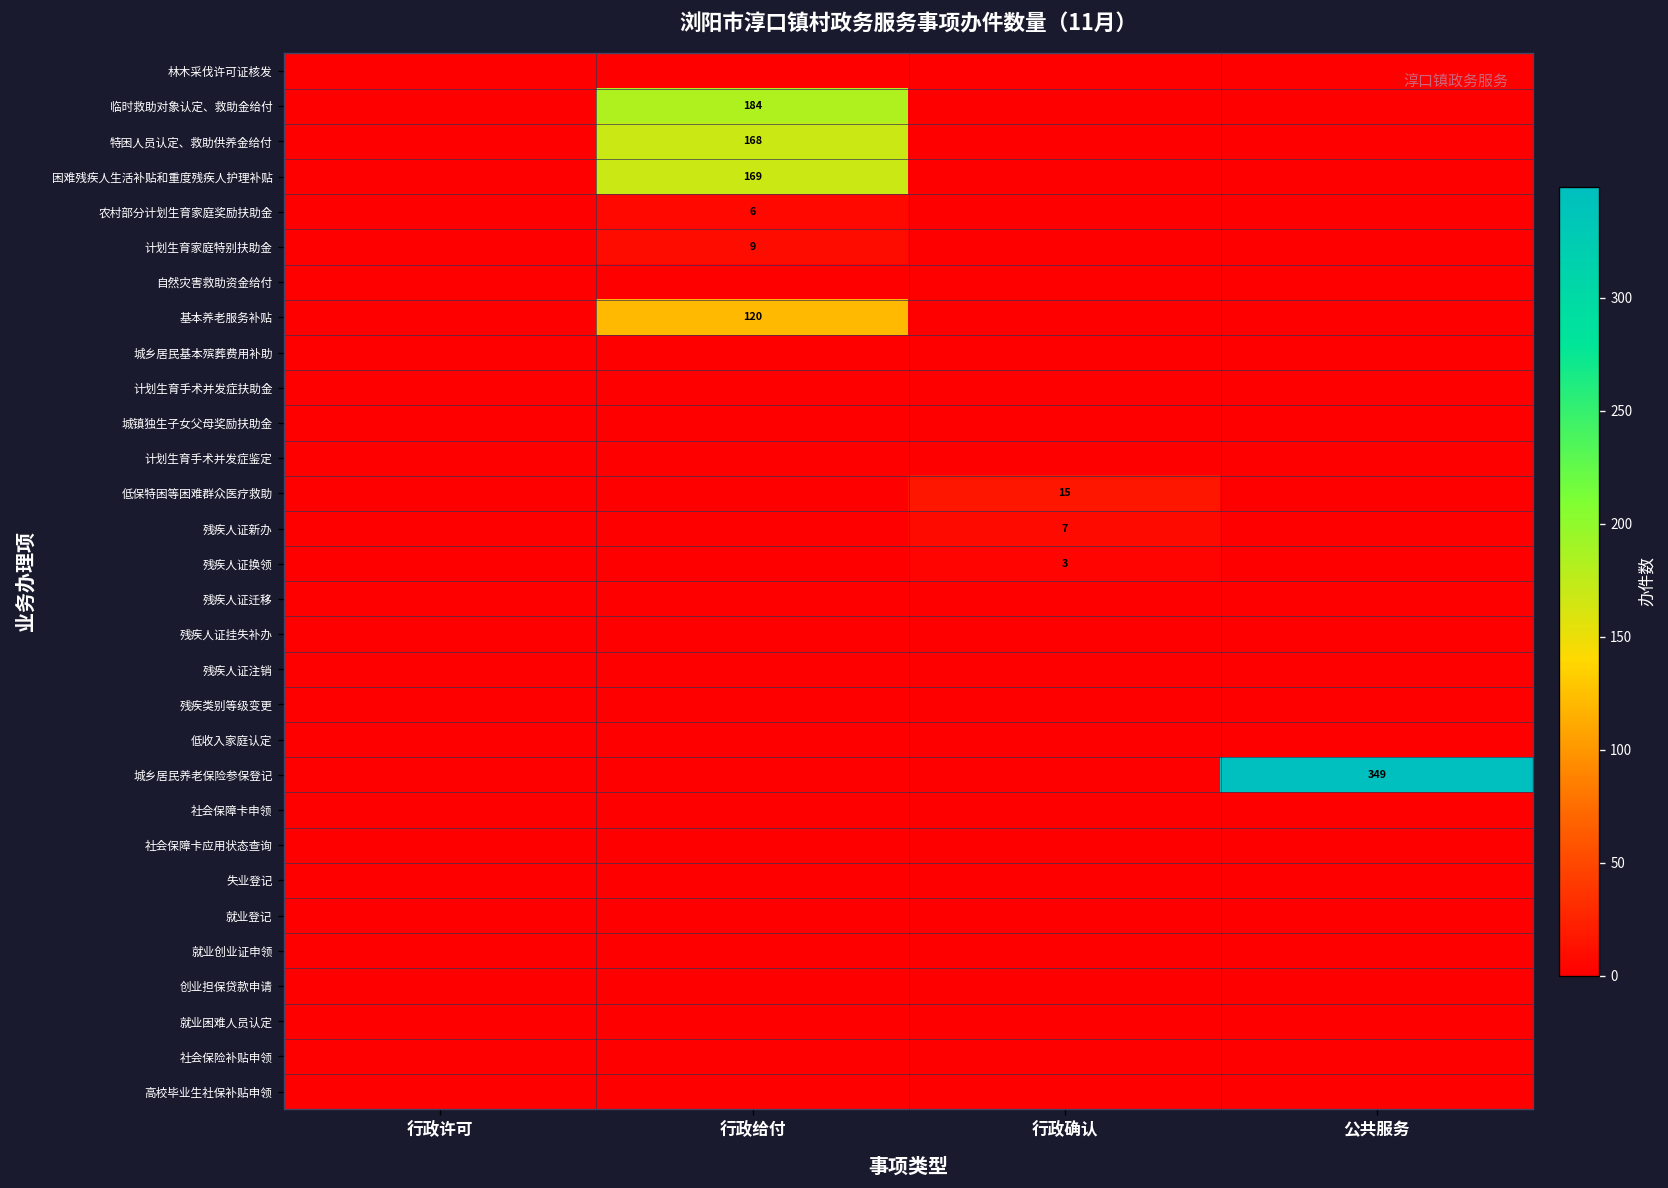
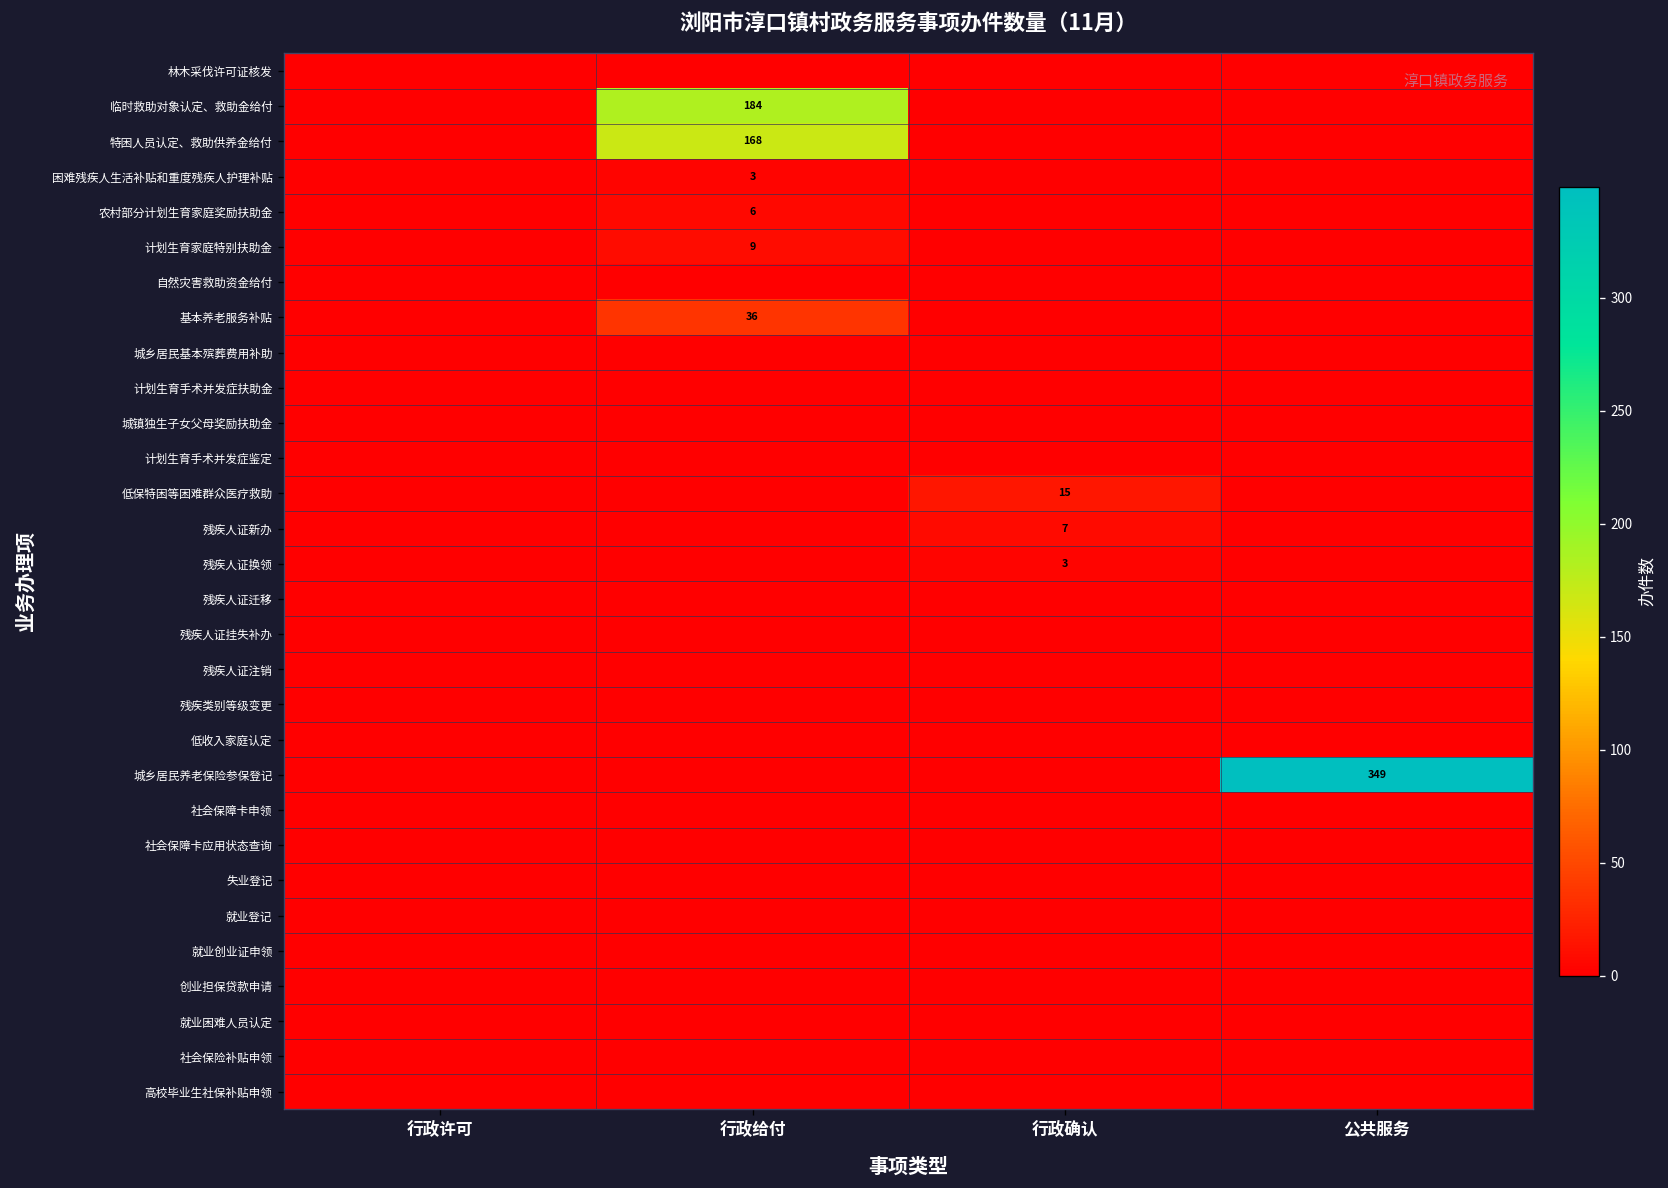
困难残疾人生活补贴和重度残疾人护理补贴, 行政给付: 169 -> 3
基本养老服务补贴, 行政给付: 120 -> 36
